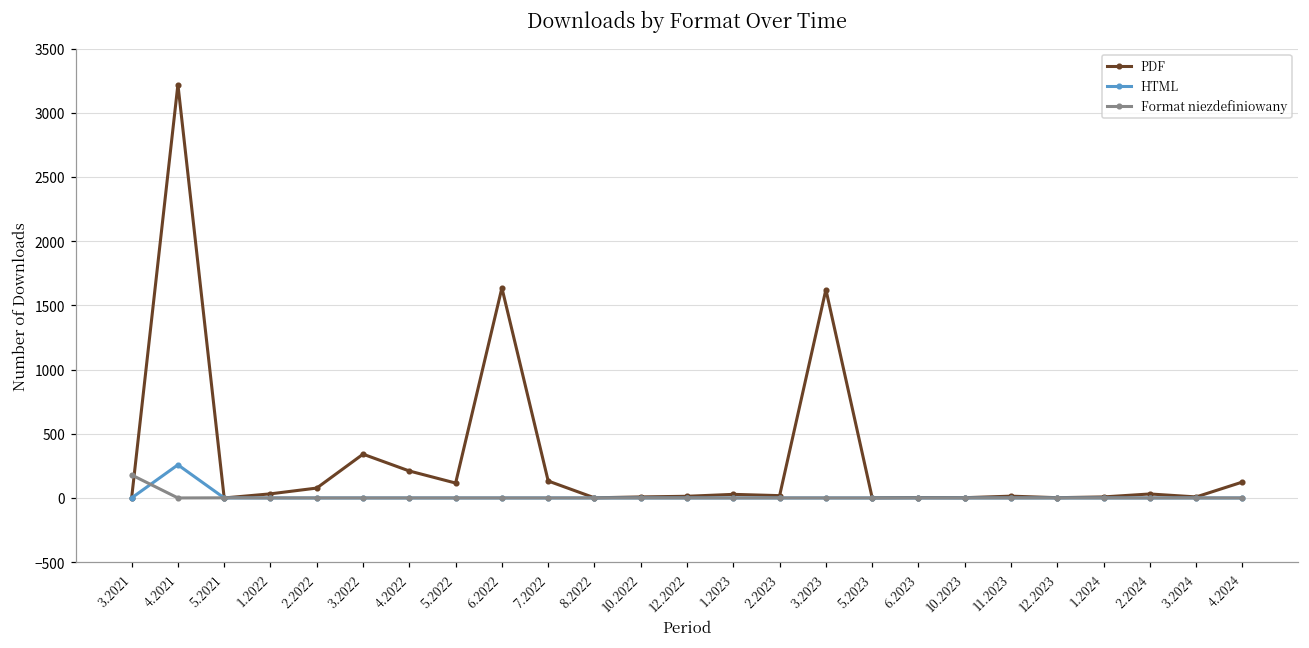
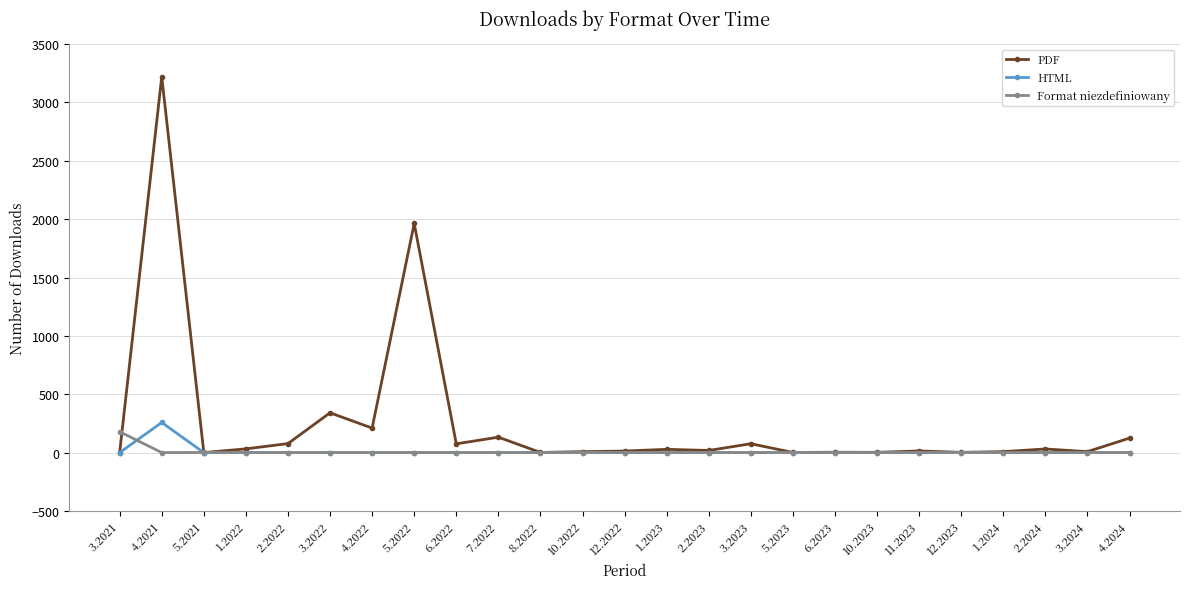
PDF, 5.2022: 120 -> 1960
PDF, 6.2022: 1640 -> 80
PDF, 3.2023: 1620 -> 80
